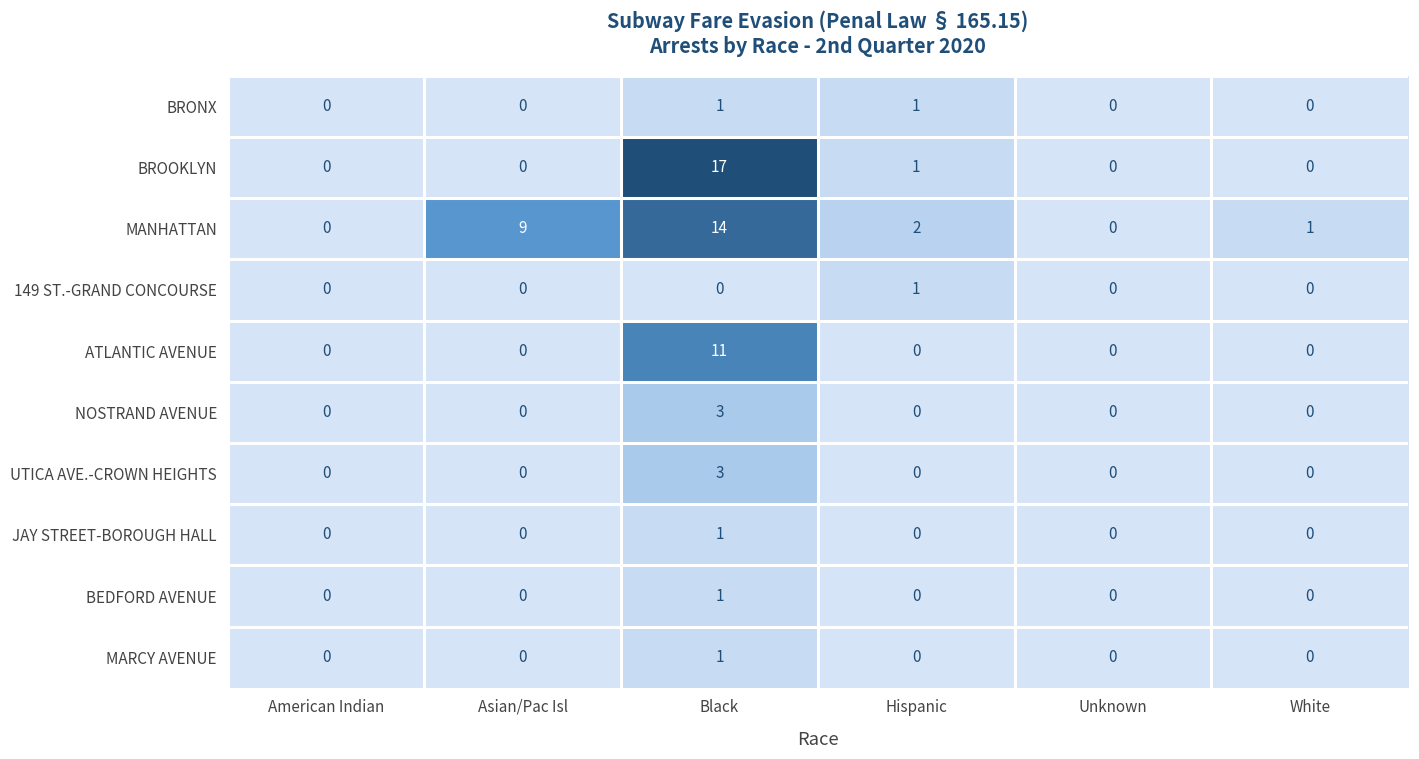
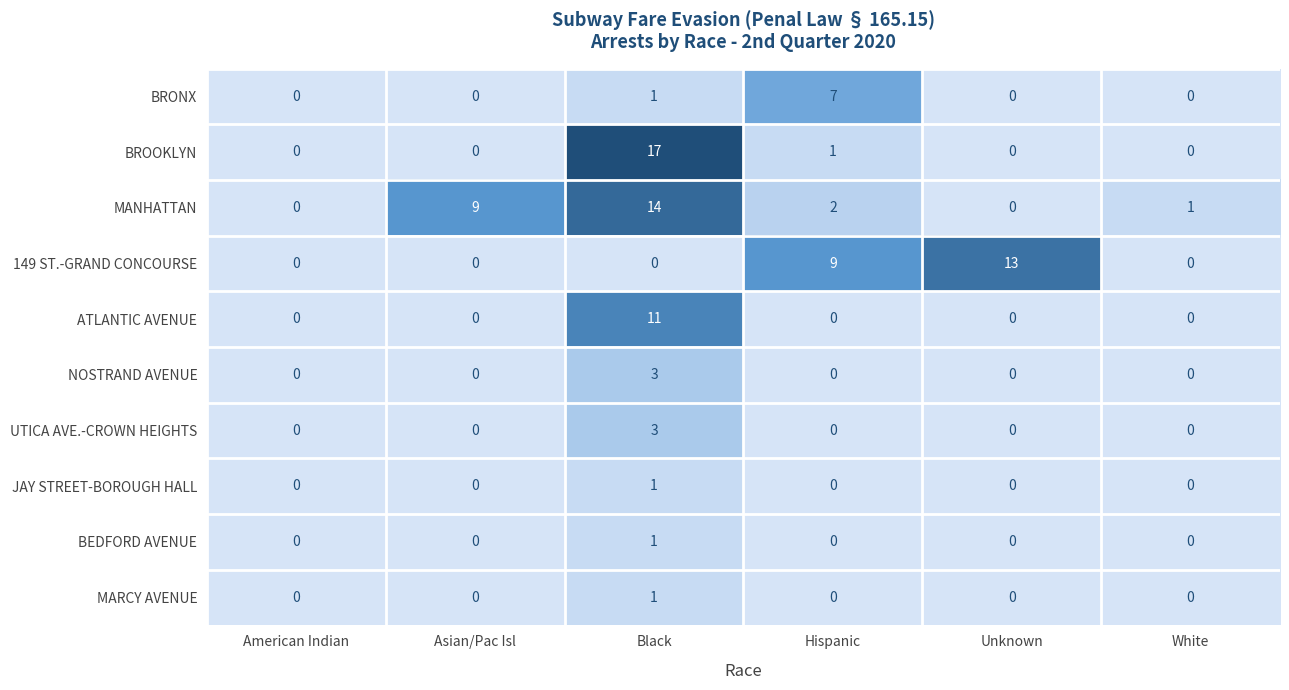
BRONX, Hispanic: 1 -> 7
149 ST.-GRAND CONCOURSE, Hispanic: 1 -> 9
149 ST.-GRAND CONCOURSE, Unknown: 0 -> 13
